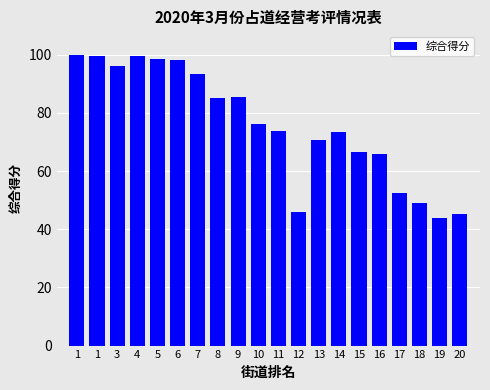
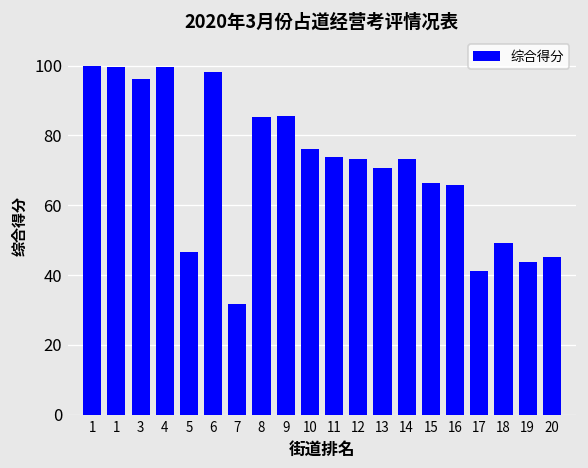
5: 99 -> 47
7: 93 -> 32
12: 46 -> 73
17: 52 -> 41
